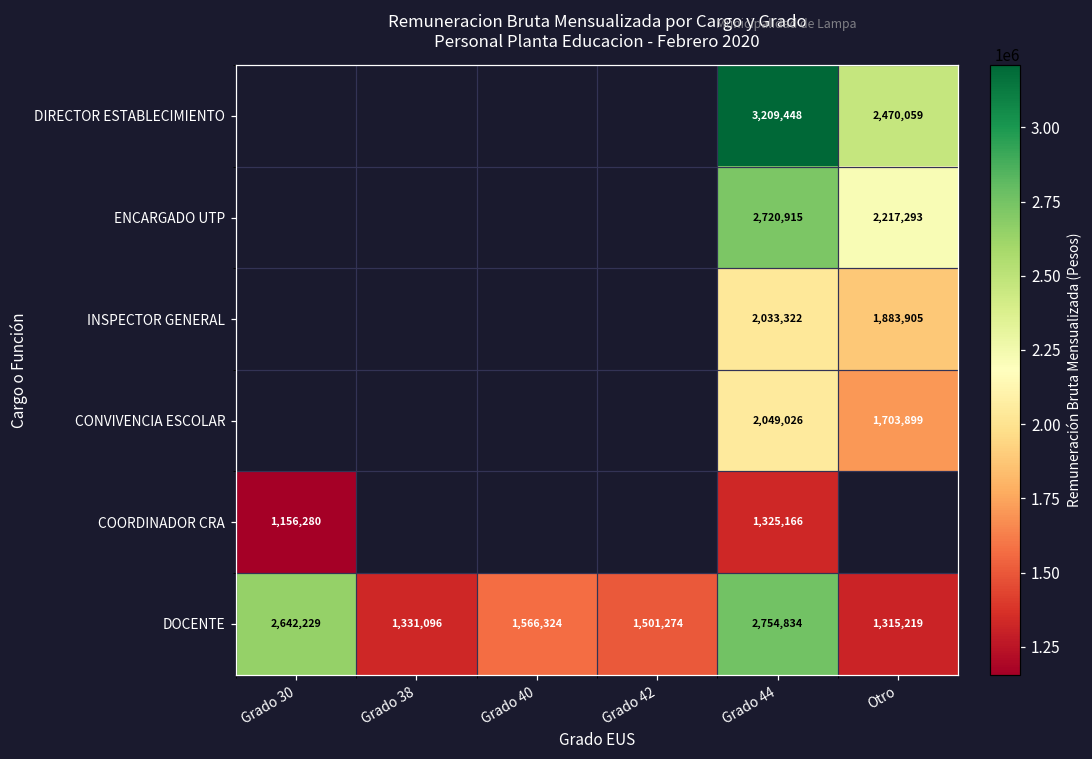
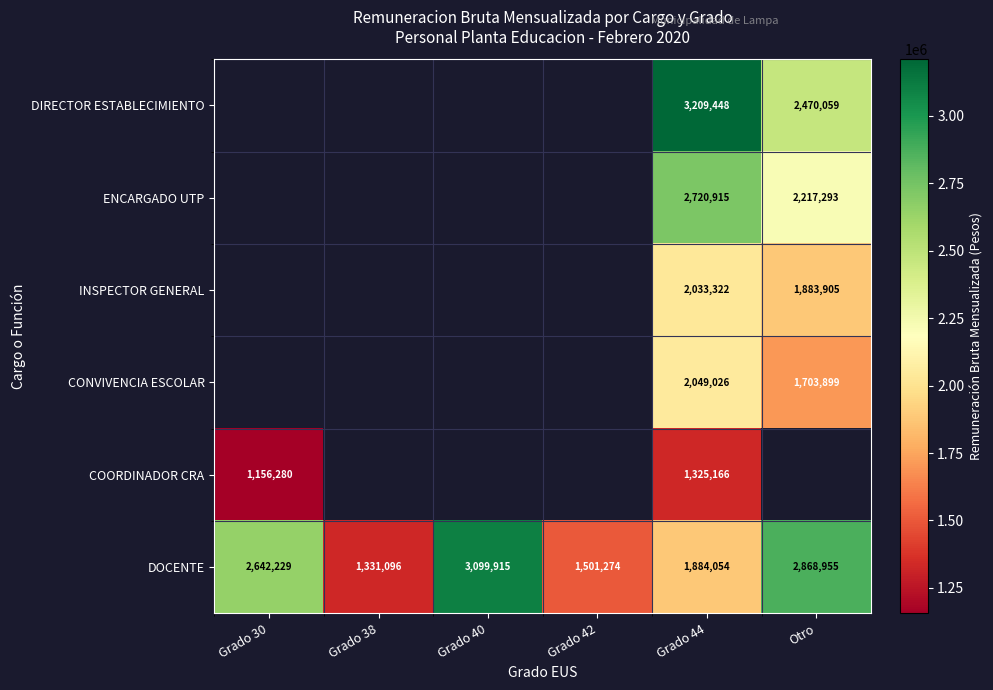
DOCENTE, Grado 40: 1,566,324 -> 3,099,915
DOCENTE, Grado 44: 2,754,834 -> 1,884,054
DOCENTE, Otro: 1,315,219 -> 2,868,955
